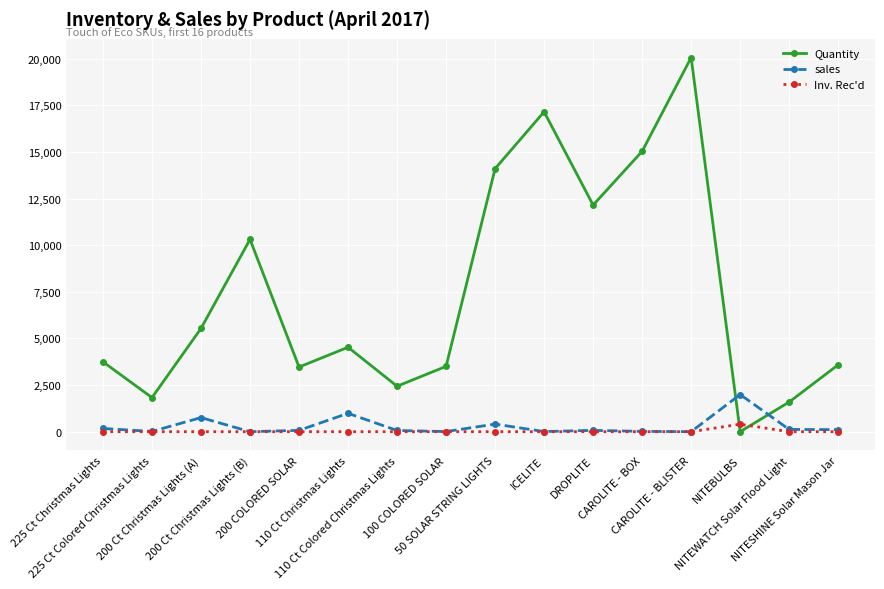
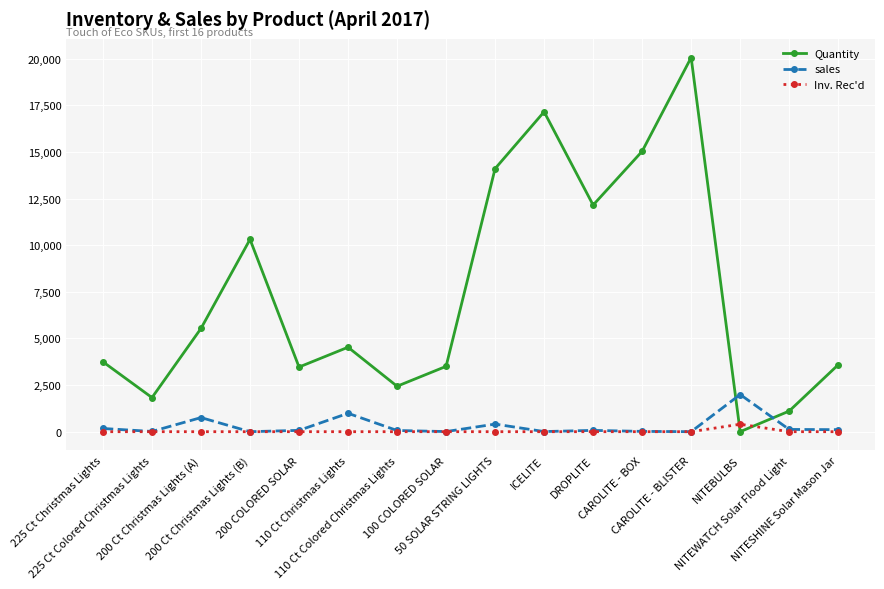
Quantity, NITEWATCH Solar Flood Light: 1,600 -> 1,100
